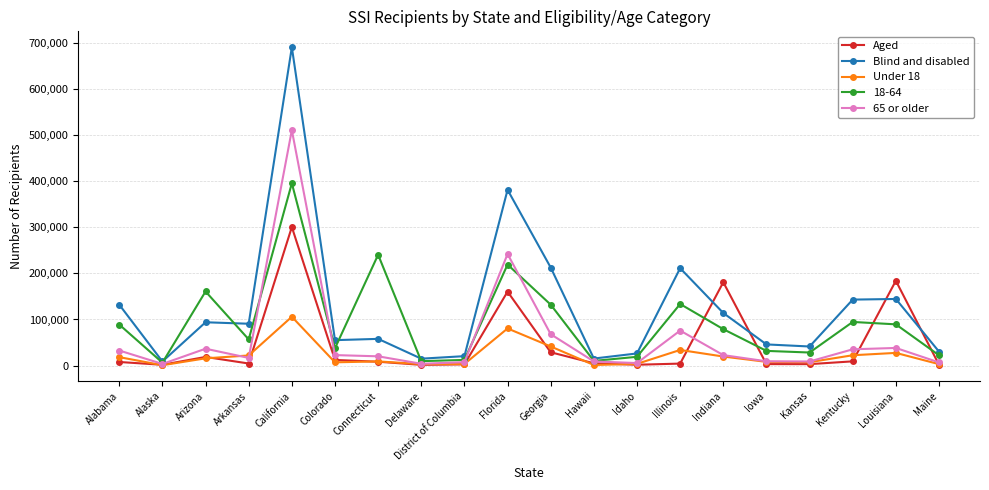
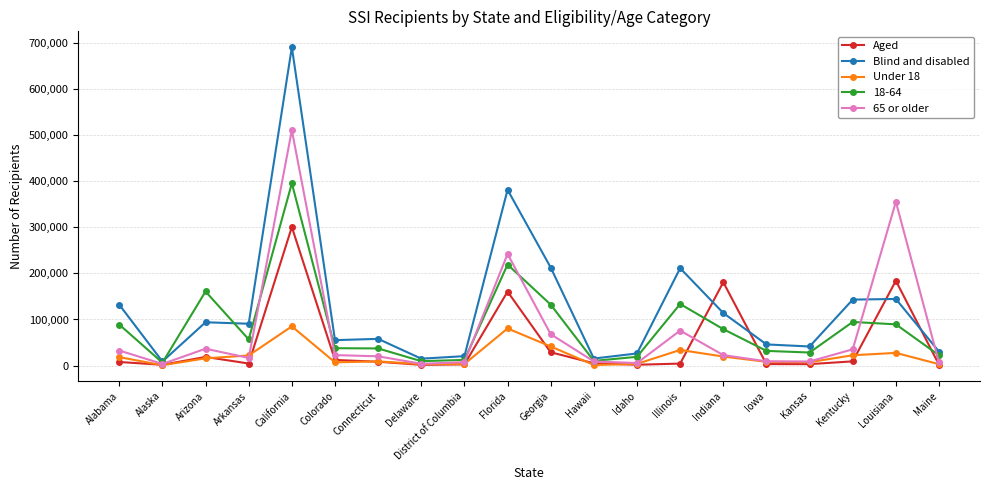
Under 18, California: 110,000 -> 90,000
18-64, Connecticut: 240,000 -> 40,000
65 or older, Louisiana: 40,000 -> 360,000
